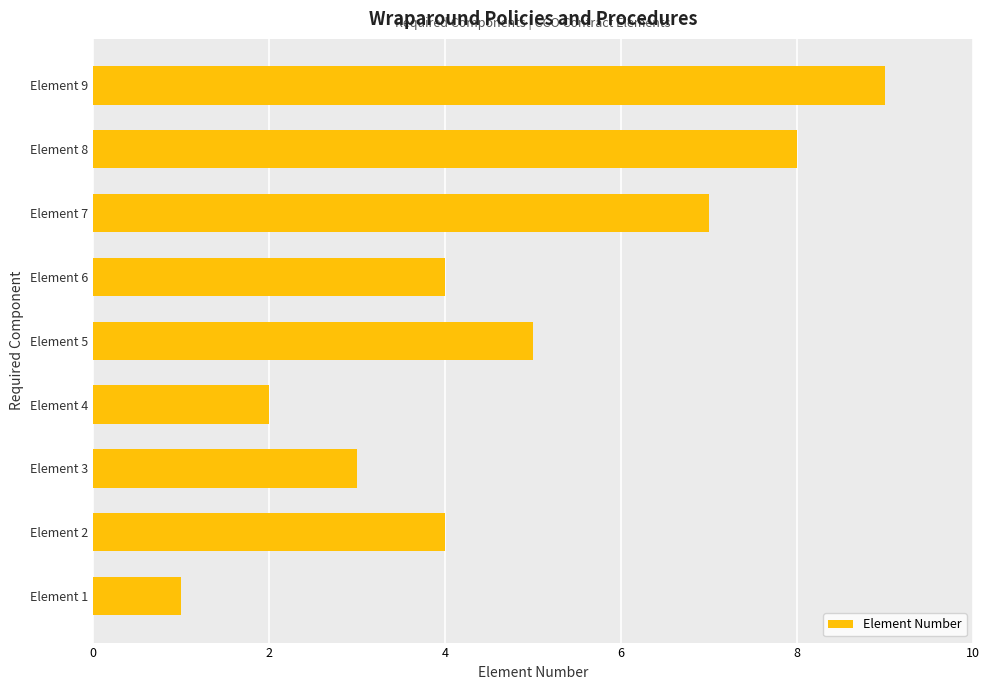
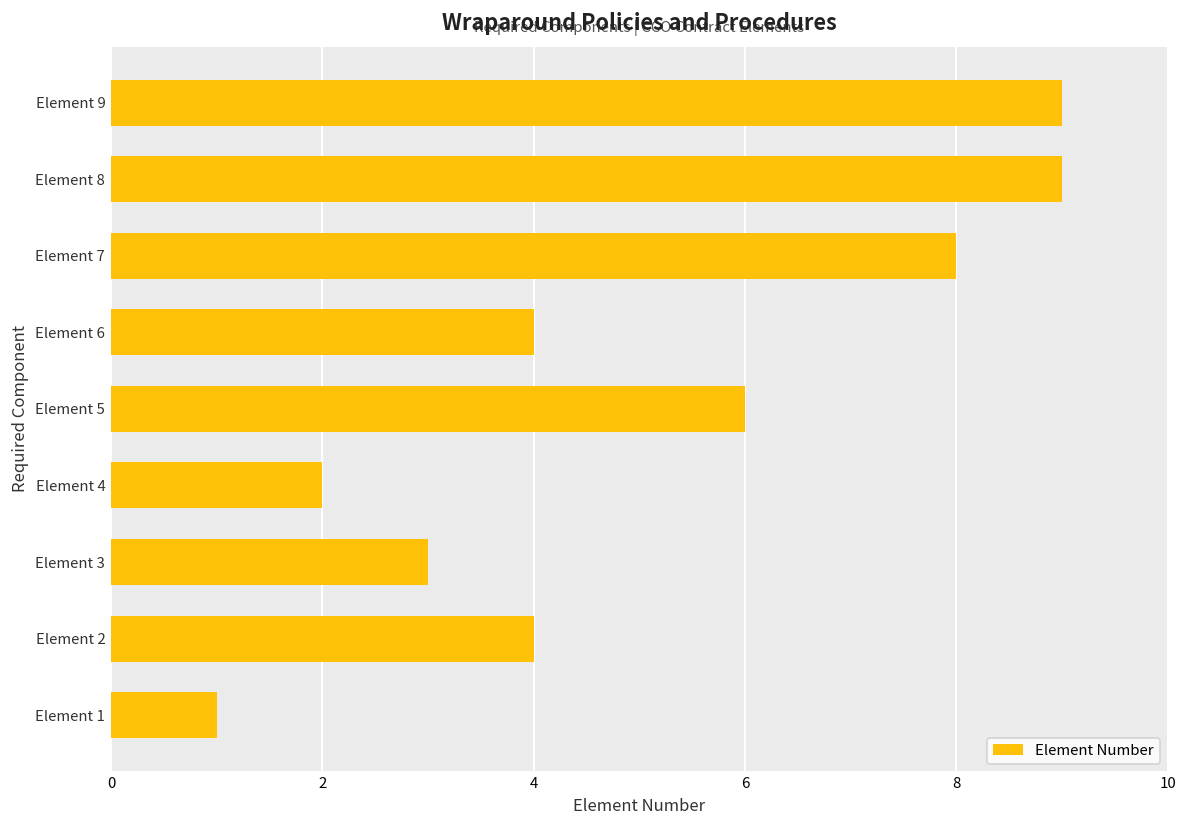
Element 8: 8 -> 9
Element 7: 7 -> 8
Element 5: 5 -> 6
